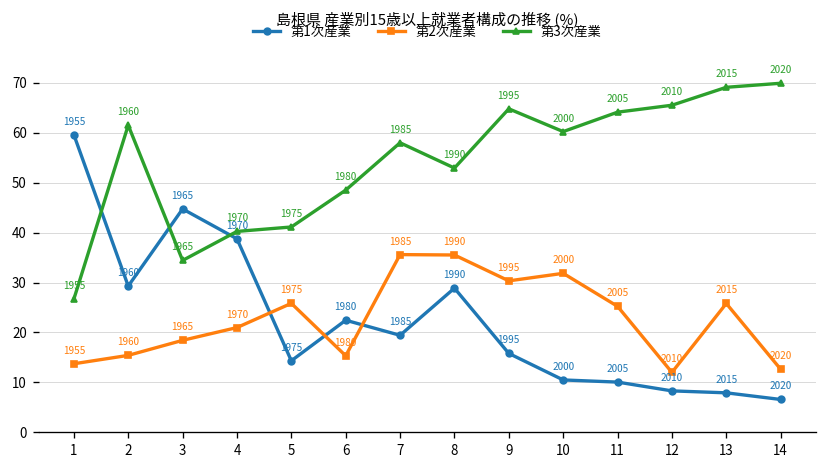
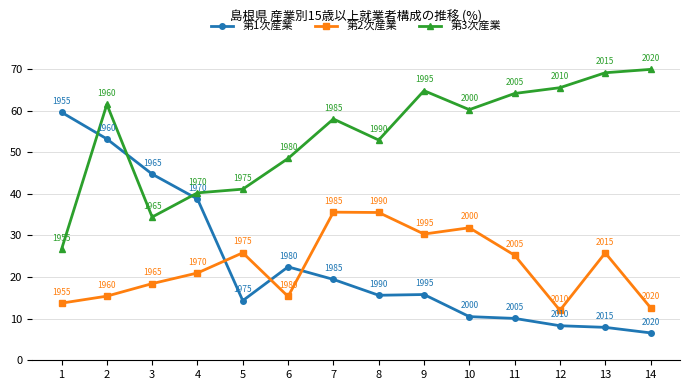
第1次産業, 2: 29 -> 53
第1次産業, 8: 29 -> 16
